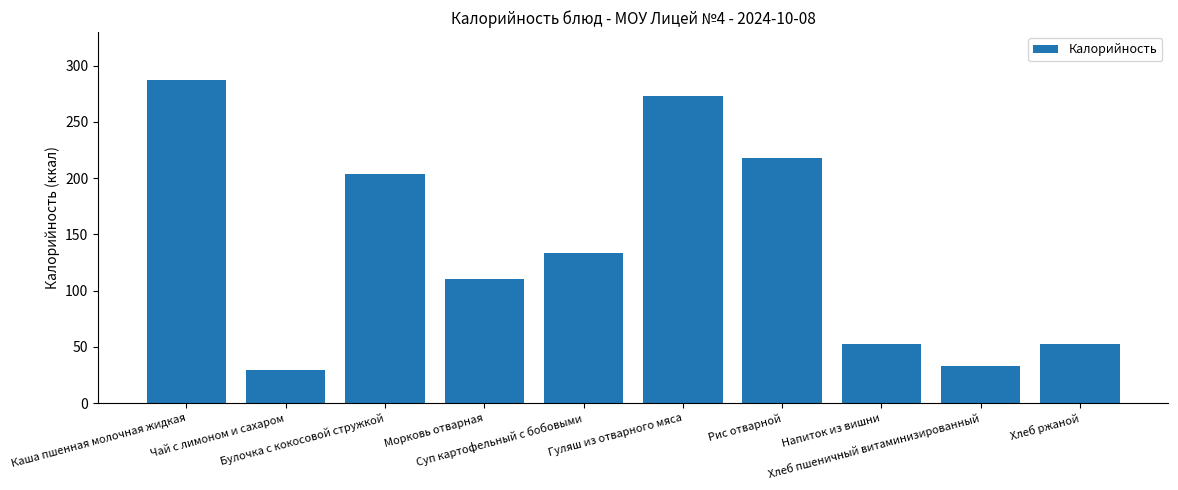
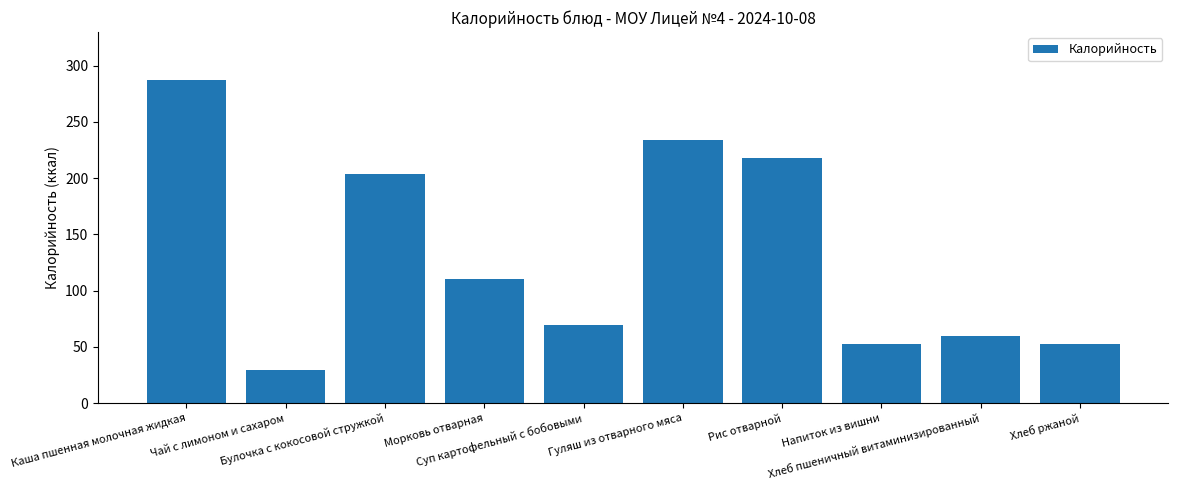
Суп картофельный с бобовыми: 133 -> 69
Гуляш из отварного мяса: 273 -> 234
Хлеб пшеничный витаминизированный: 33 -> 60
